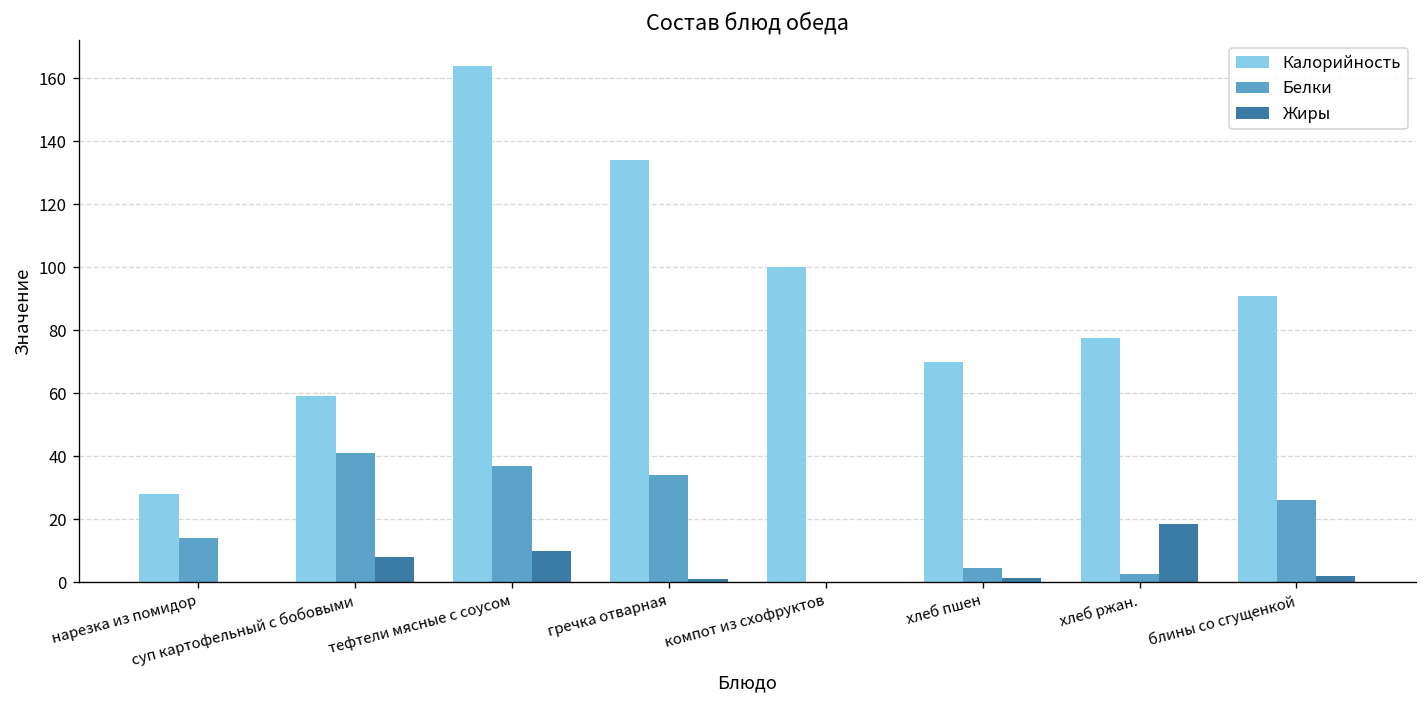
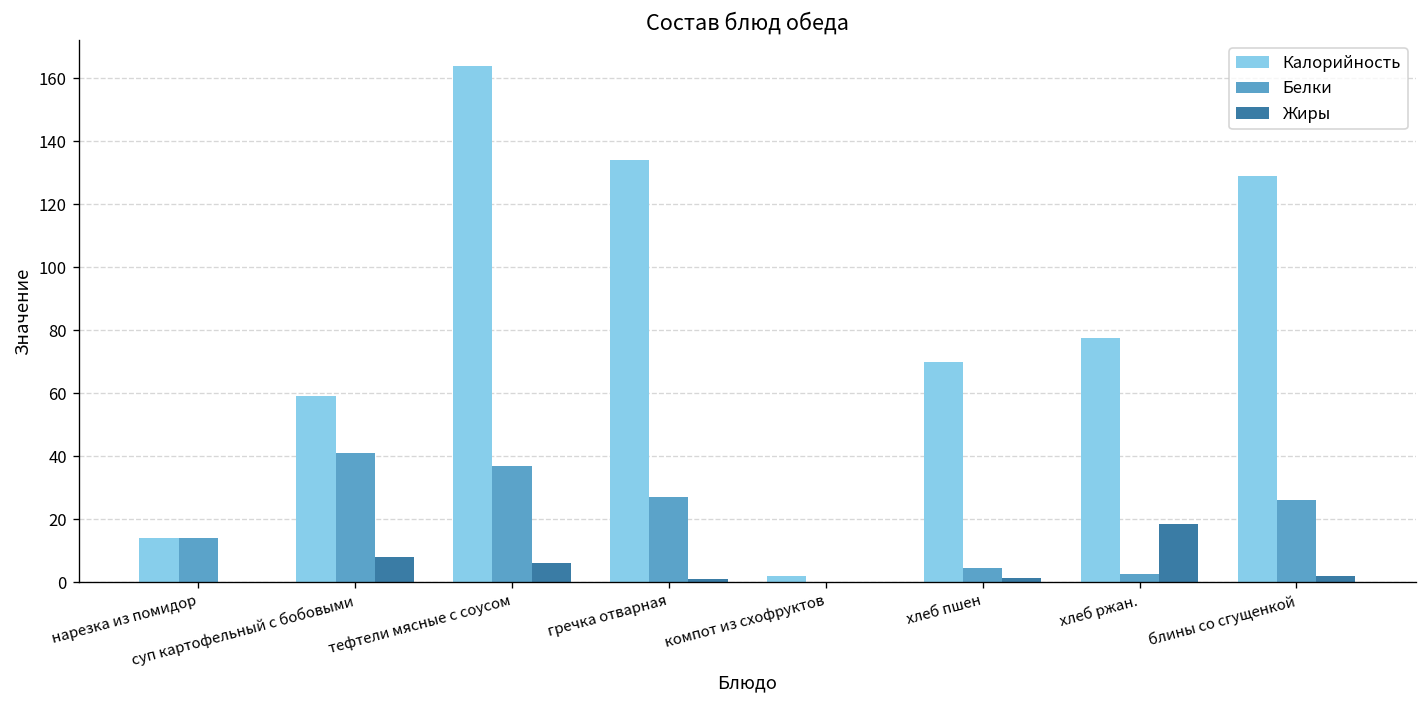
Калорийность, нарезка из помидор: 28 -> 14
Жиры, тефтели мясные с соусом: 10 -> 6
Белки, гречка отварная: 34 -> 27
Калорийность, компот из схофруктов: 100 -> 2
Калорийность, блины со сгущенкой: 91 -> 129
